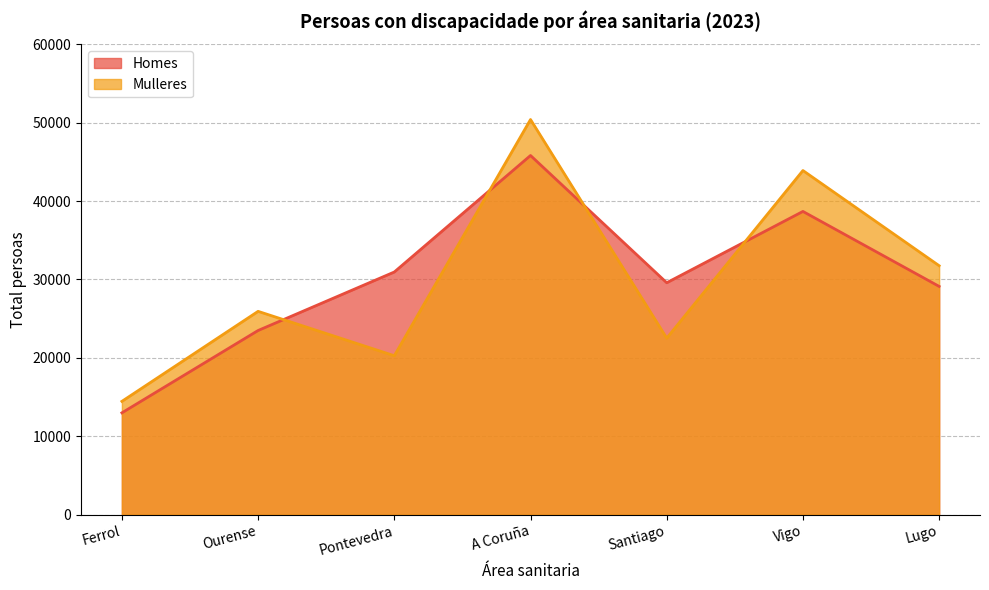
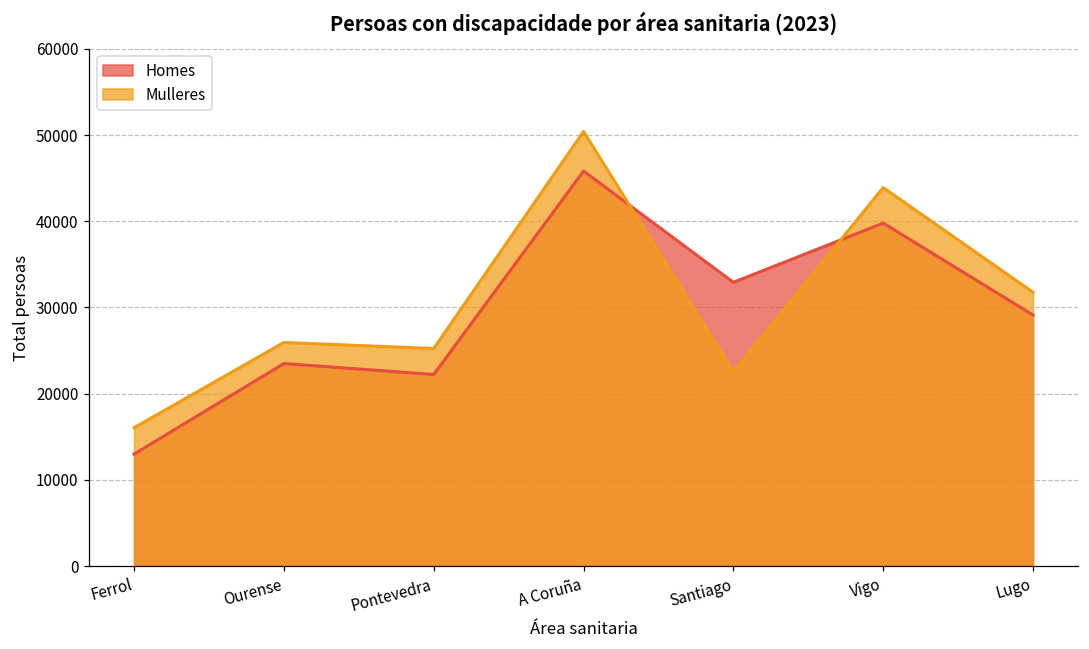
Mulleres, Ferrol: 14000 -> 16000
Homes, Pontevedra: 31000 -> 22000
Mulleres, Pontevedra: 20000 -> 25000
Homes, Santiago: 30000 -> 33000
Homes, Vigo: 39000 -> 40000
